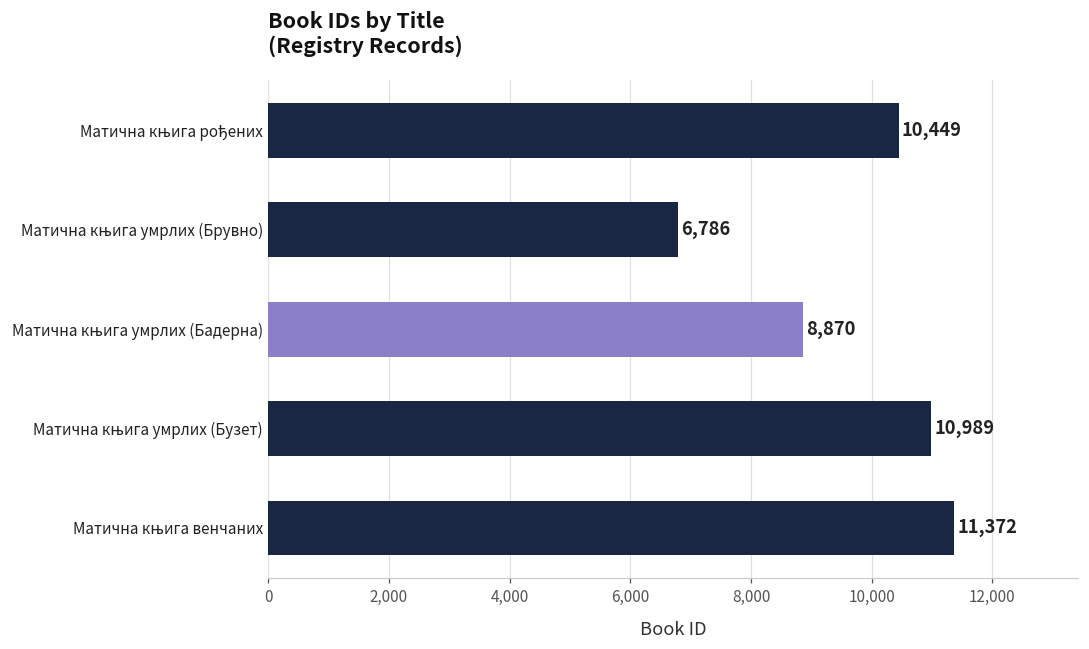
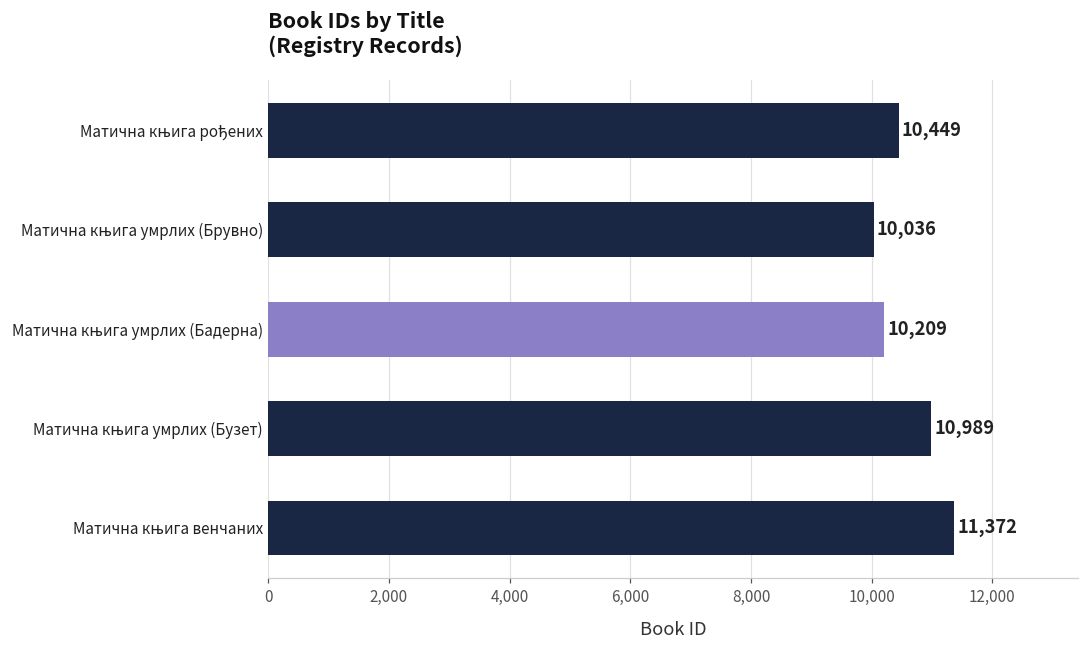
Матична књига умрлих (Брувно): 6,786 -> 10,036
Матична књига умрлих (Бадерна): 8,870 -> 10,209
